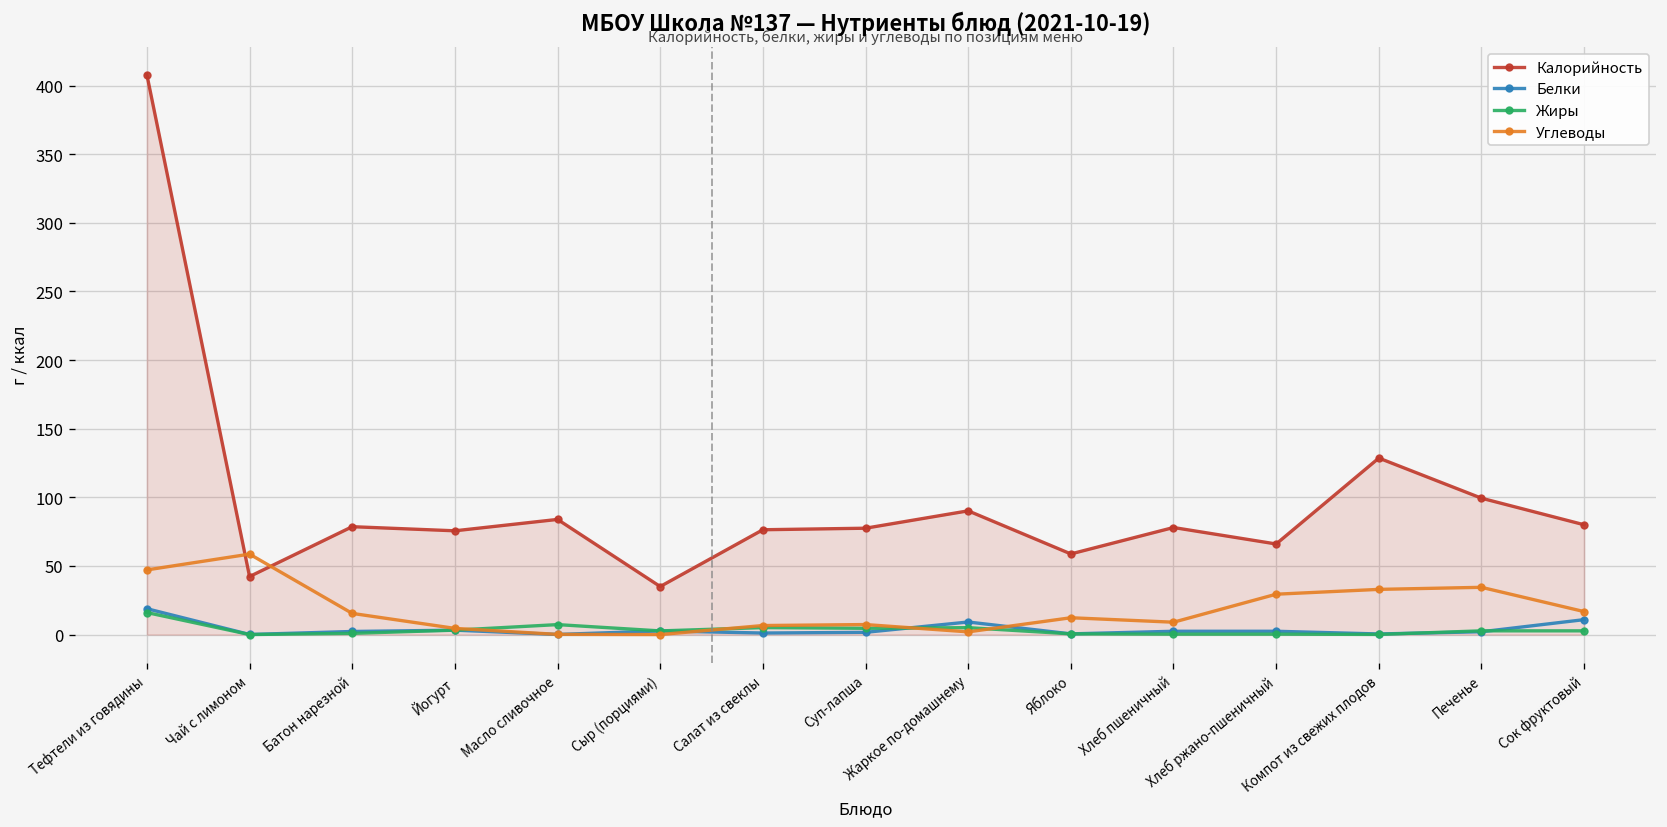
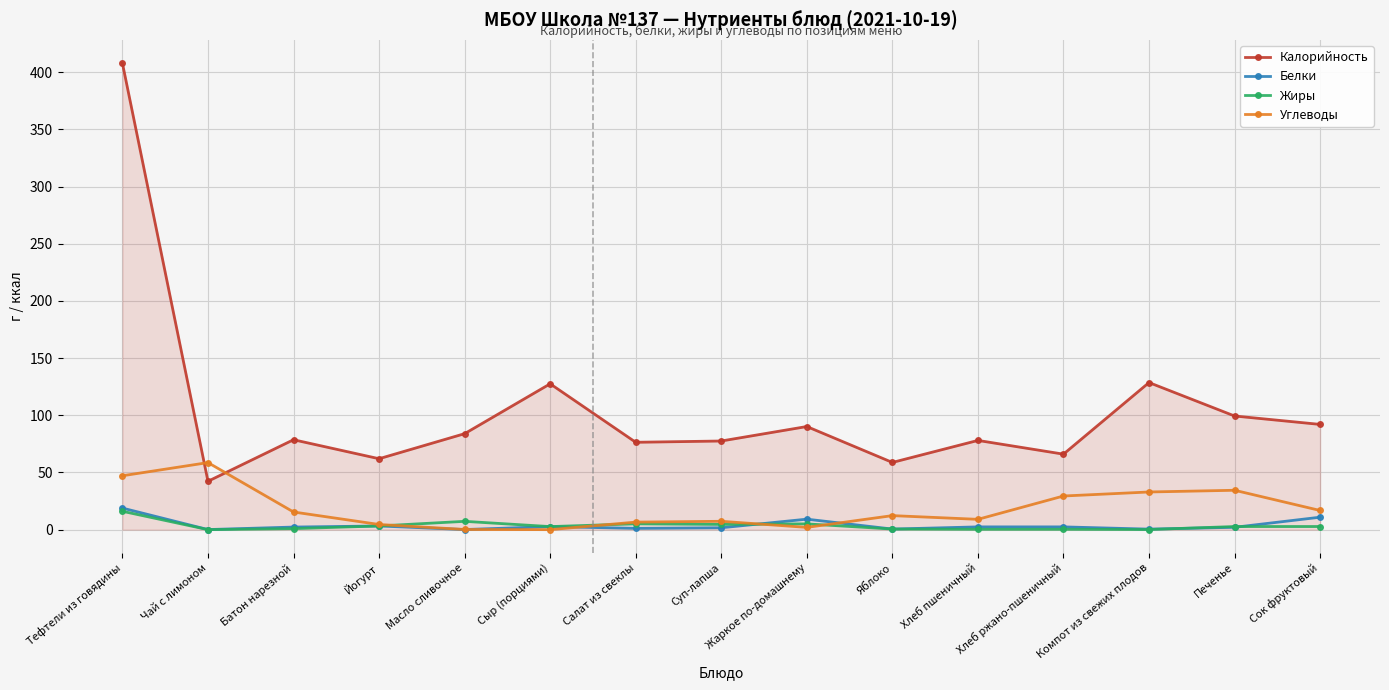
Калорийность, Йогурт: 76 -> 62
Калорийность, Сыр (порциями): 35 -> 128
Калорийность, Сок фруктовый: 80 -> 92
